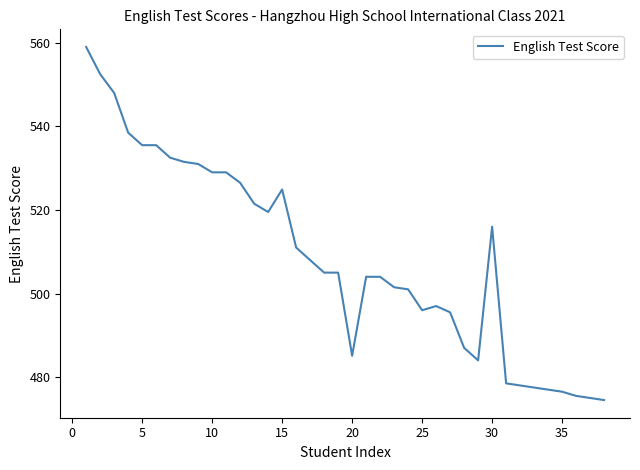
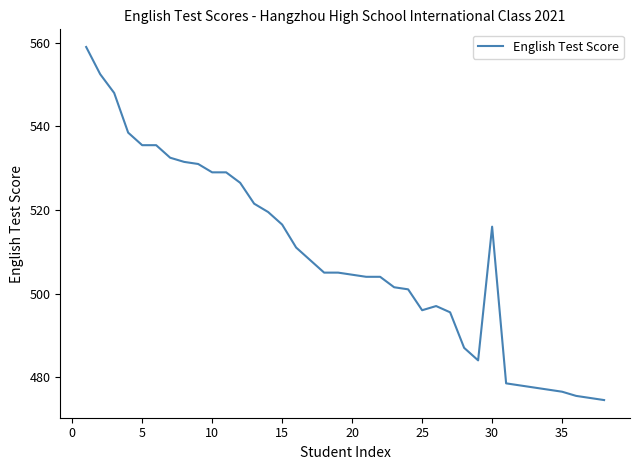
15: 525 -> 517
20: 485 -> 505
